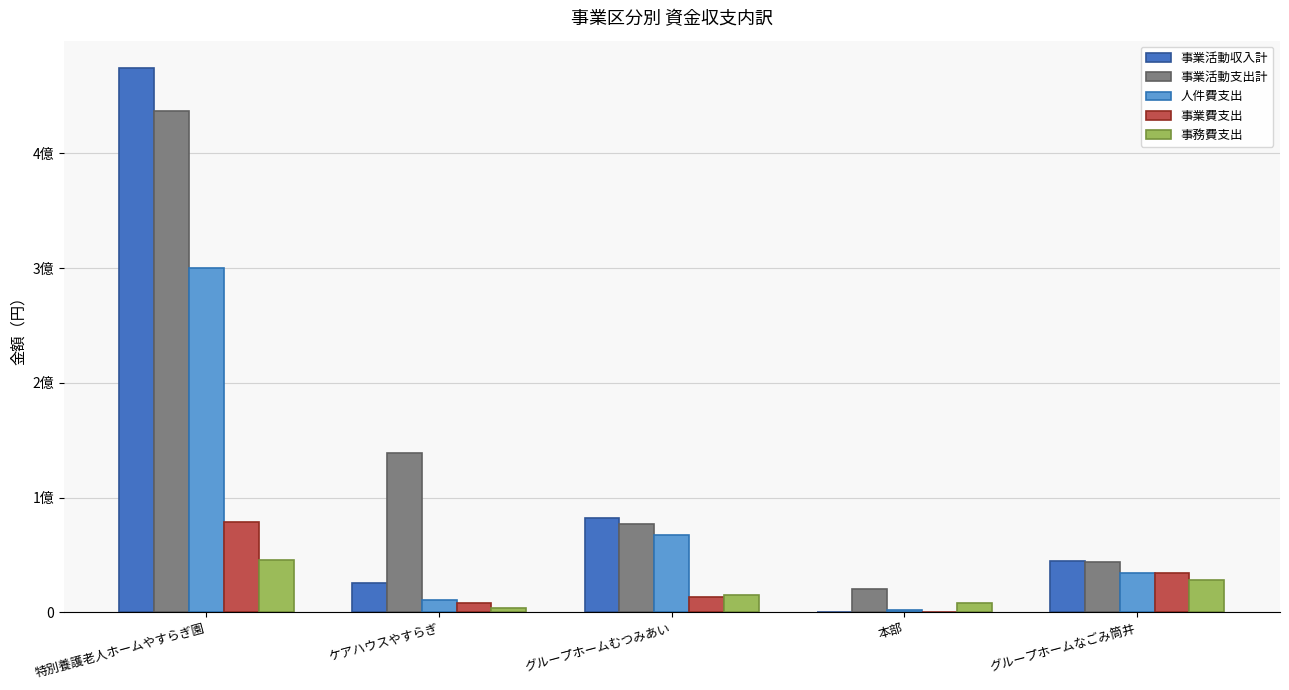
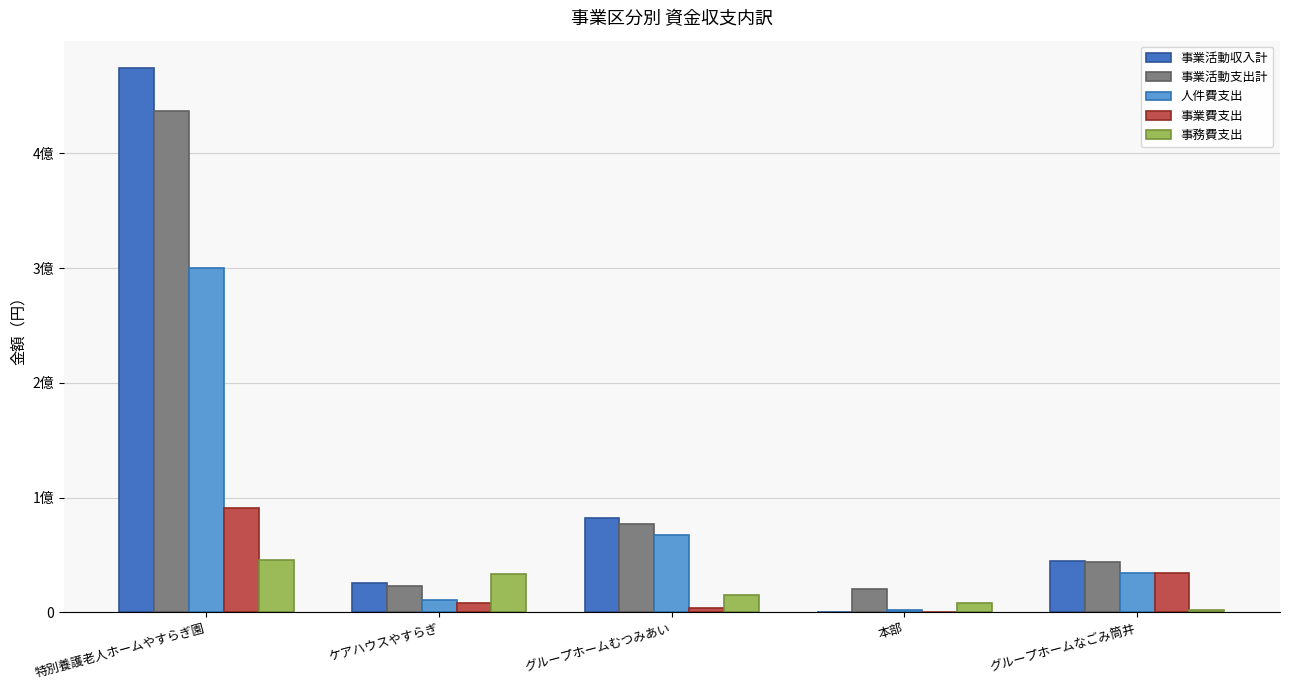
事業費支出, 特別養護老人ホームやすらぎ園: 0.79億 -> 0.91億
事業活動支出計, ケアハウスやすらぎ: 1.39億 -> 0.23億
事務費支出, ケアハウスやすらぎ: 0.04億 -> 0.34億
事業費支出, グループホームむつみあい: 0.14億 -> 0.04億
事務費支出, グループホームなごみ筒井: 0.29億 -> 0.03億
